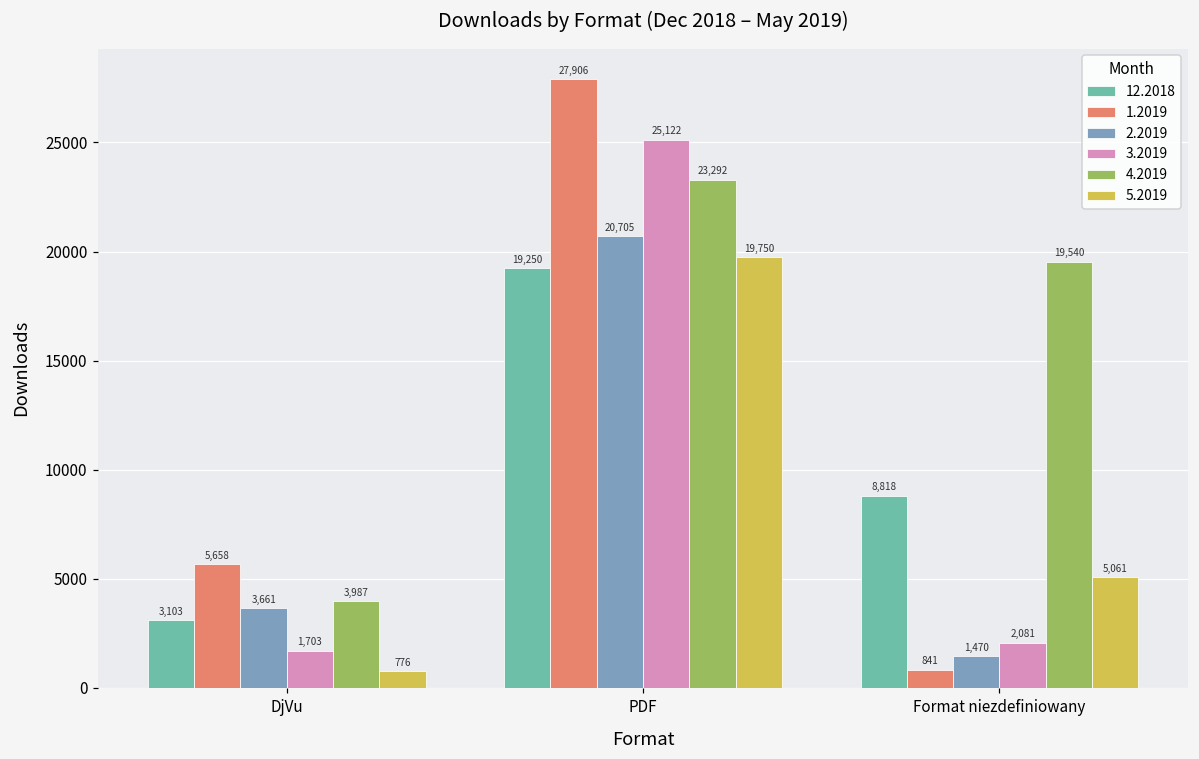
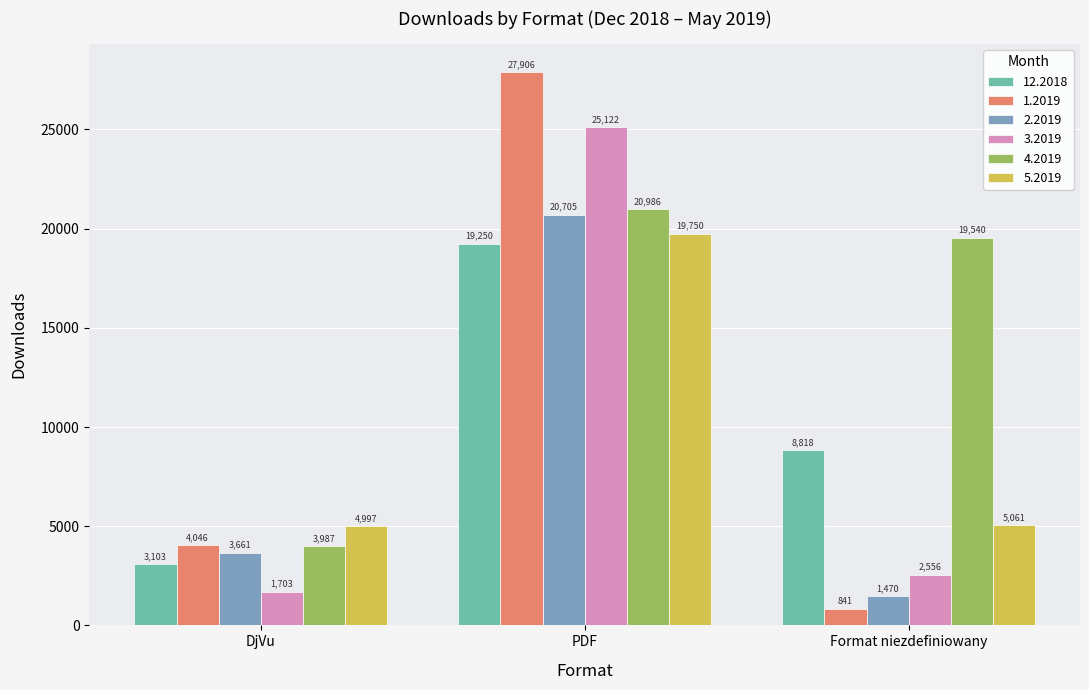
1.2019, DjVu: 5,658 -> 4,046
5.2019, DjVu: 776 -> 4,997
4.2019, PDF: 23,292 -> 20,986
3.2019, Format niezdefiniowany: 2,081 -> 2,556
